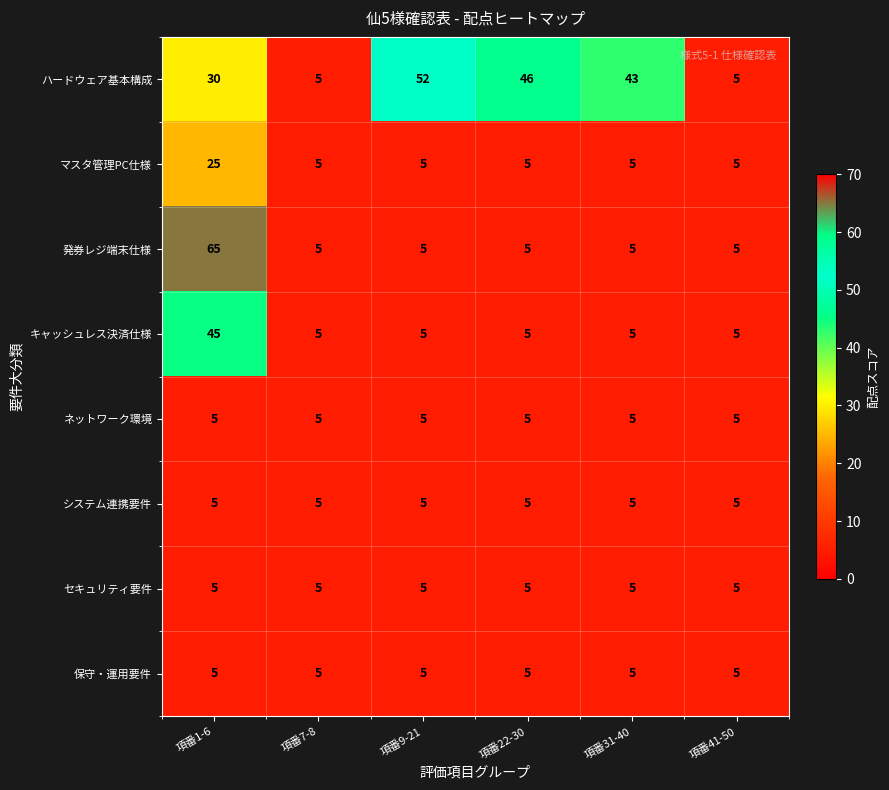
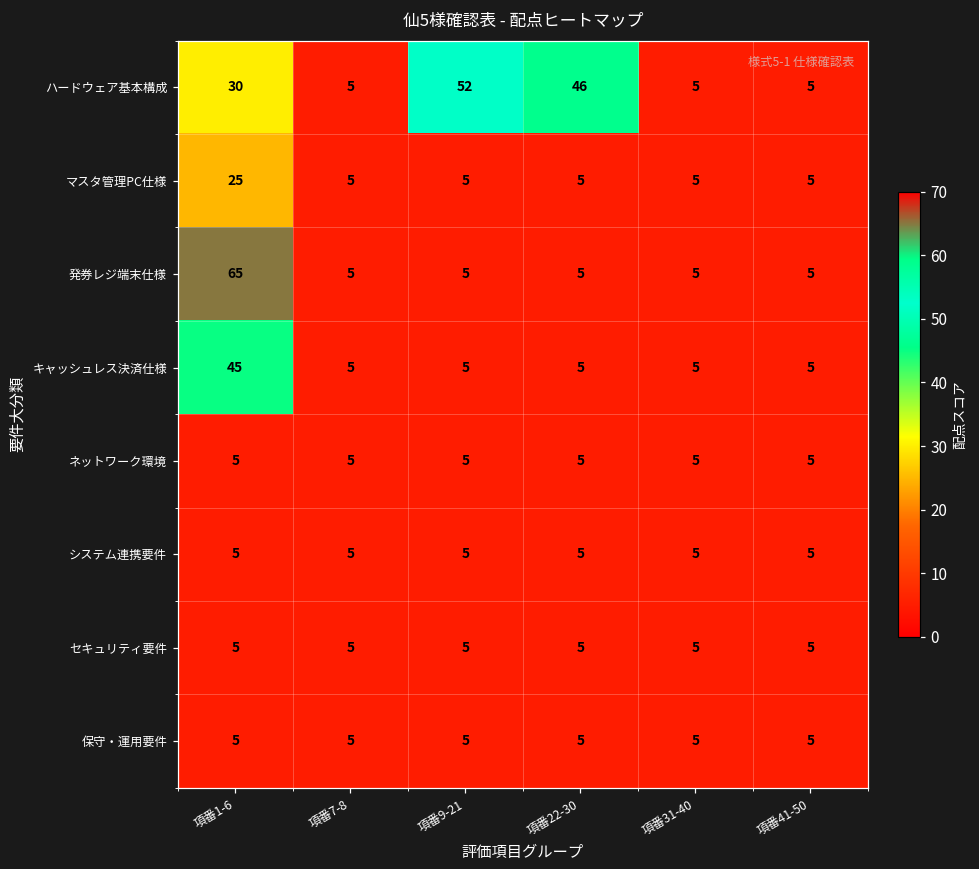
ハードウェア基本構成, 項番31-40: 43 -> 5
